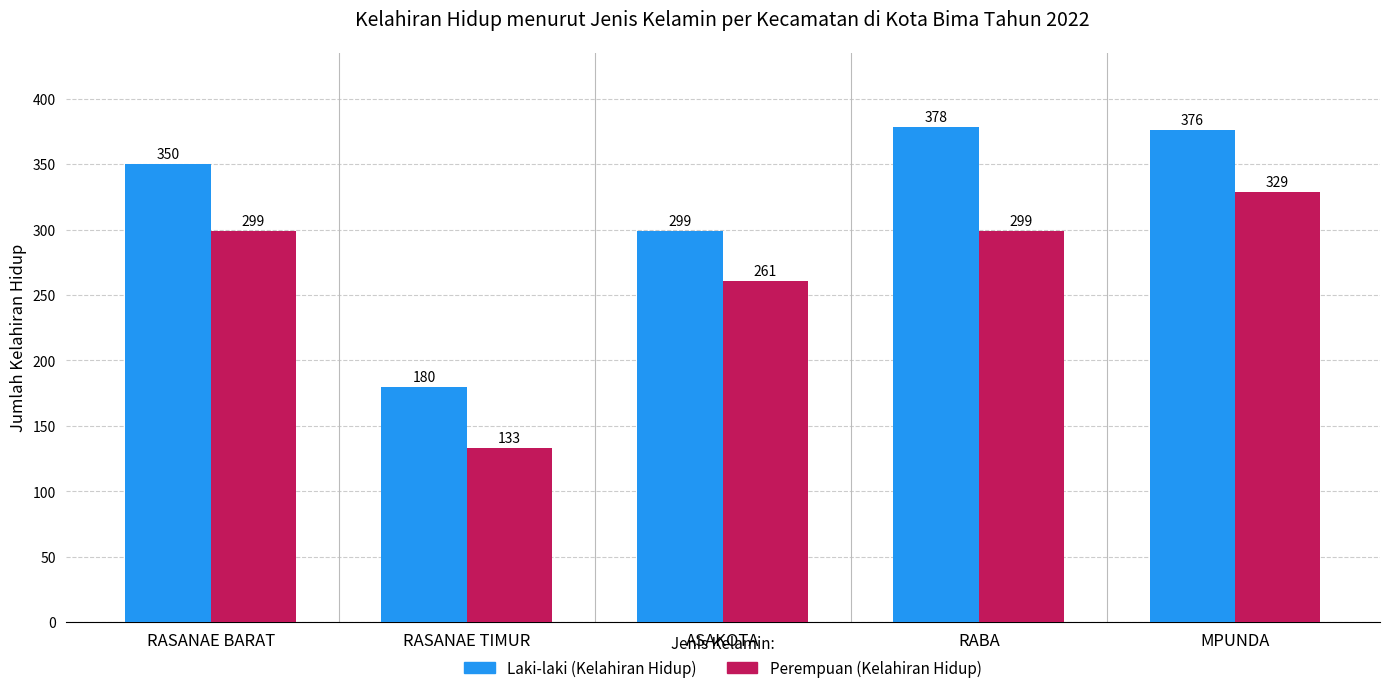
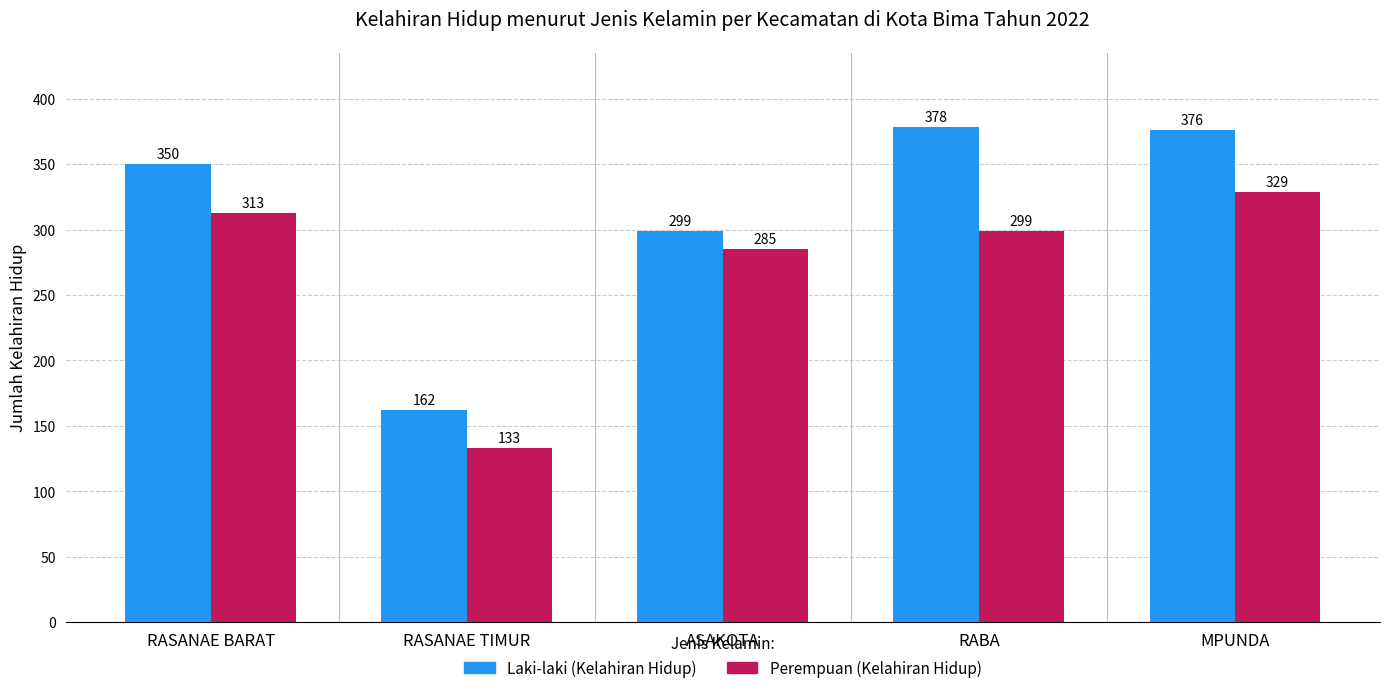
Perempuan (Kelahiran Hidup), RASANAE BARAT: 299 -> 313
Laki-laki (Kelahiran Hidup), RASANAE TIMUR: 180 -> 162
Perempuan (Kelahiran Hidup), ASAKOTA: 261 -> 285
